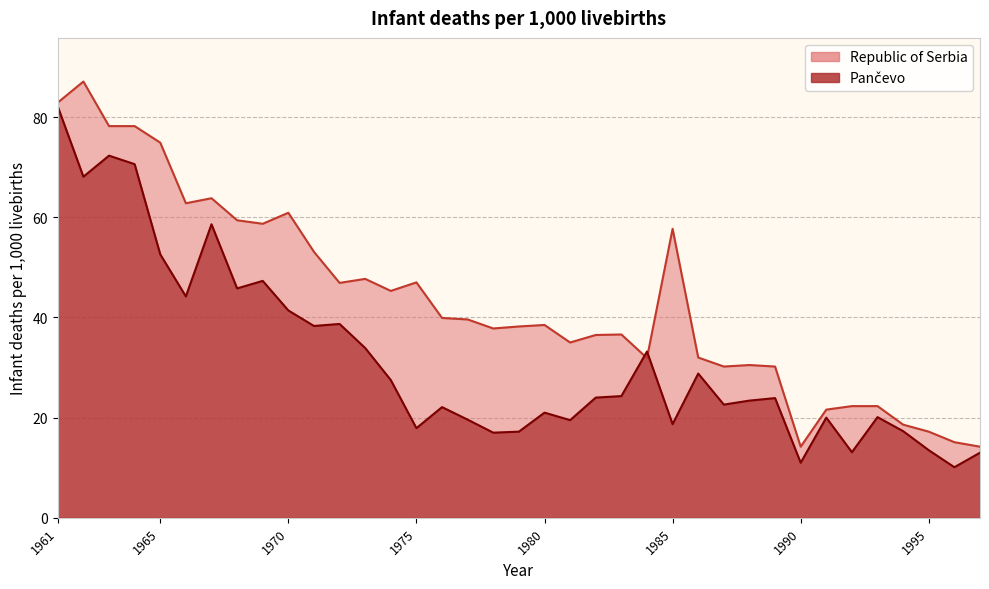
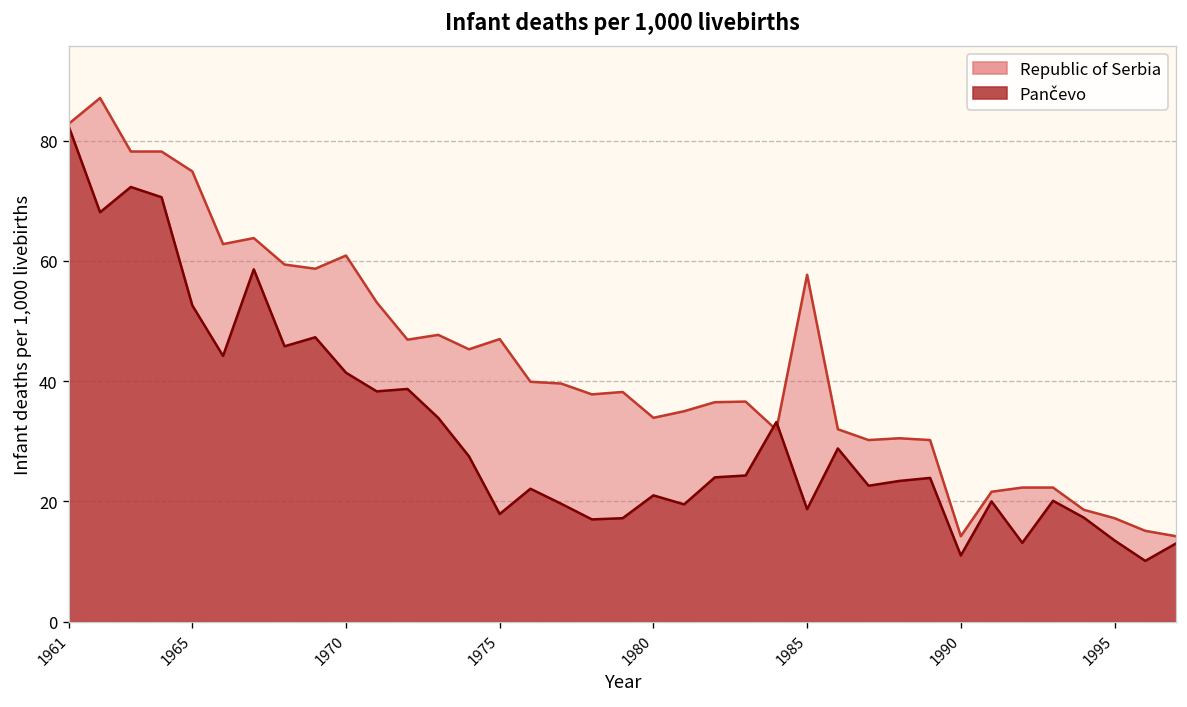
Republic of Serbia, 1980: 39 -> 34
